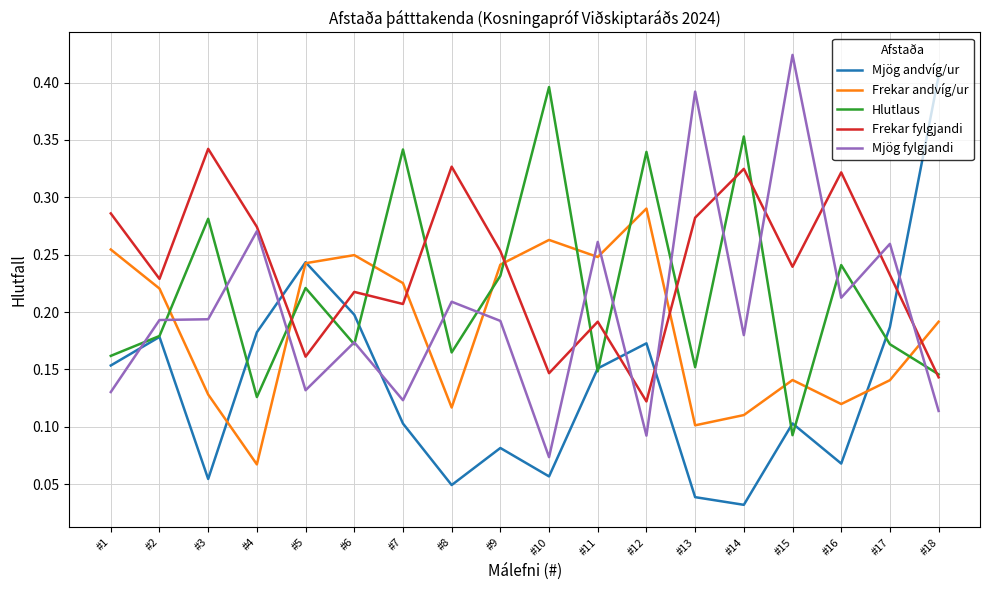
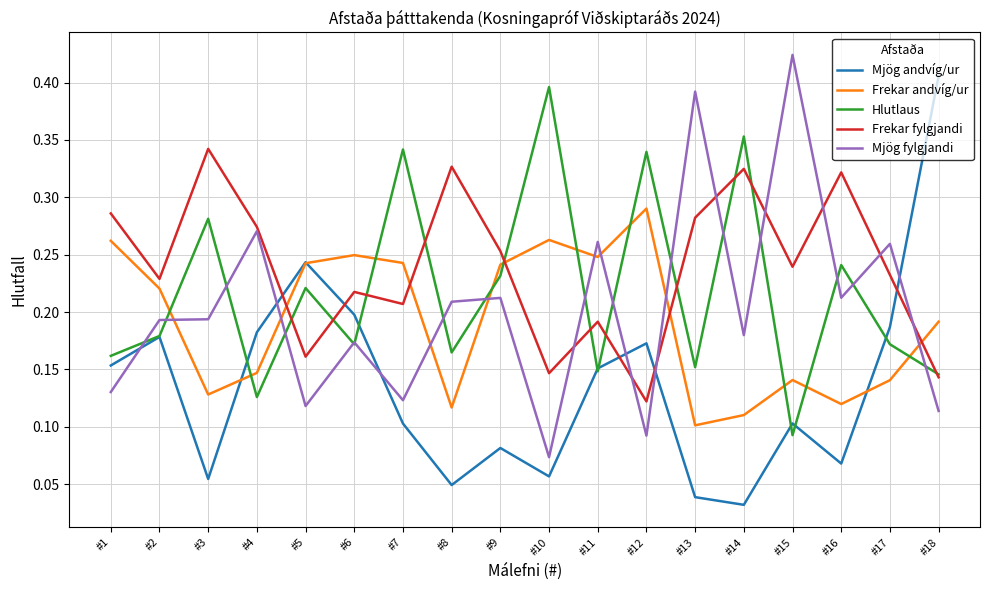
Frekar andvíg/ur, #1: 0.255 -> 0.262
Frekar andvíg/ur, #4: 0.067 -> 0.147
Mjög fylgjandi, #5: 0.132 -> 0.118
Frekar andvíg/ur, #7: 0.225 -> 0.243
Mjög fylgjandi, #9: 0.192 -> 0.212
